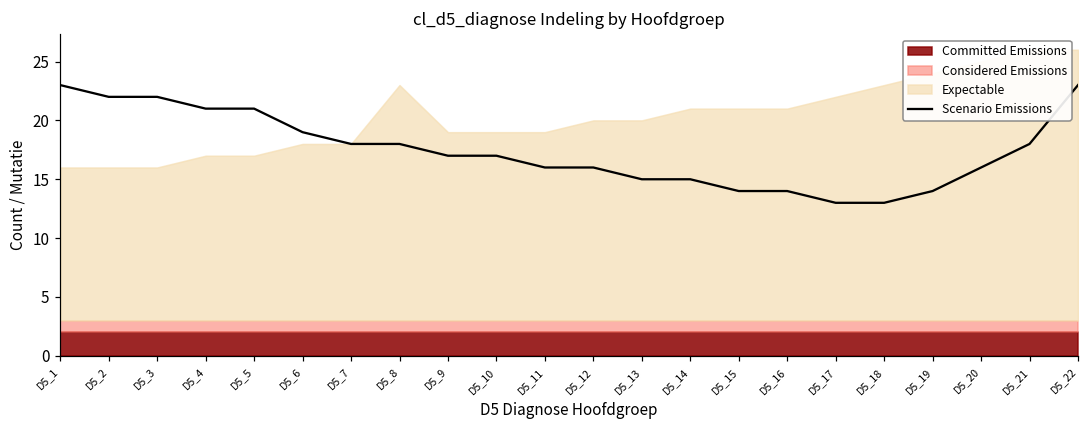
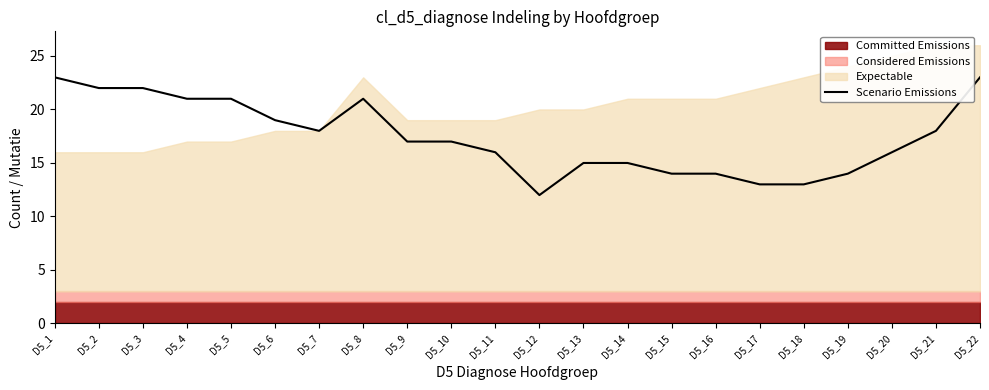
Scenario Emissions, D5_8: 18 -> 21
Scenario Emissions, D5_12: 16 -> 12
